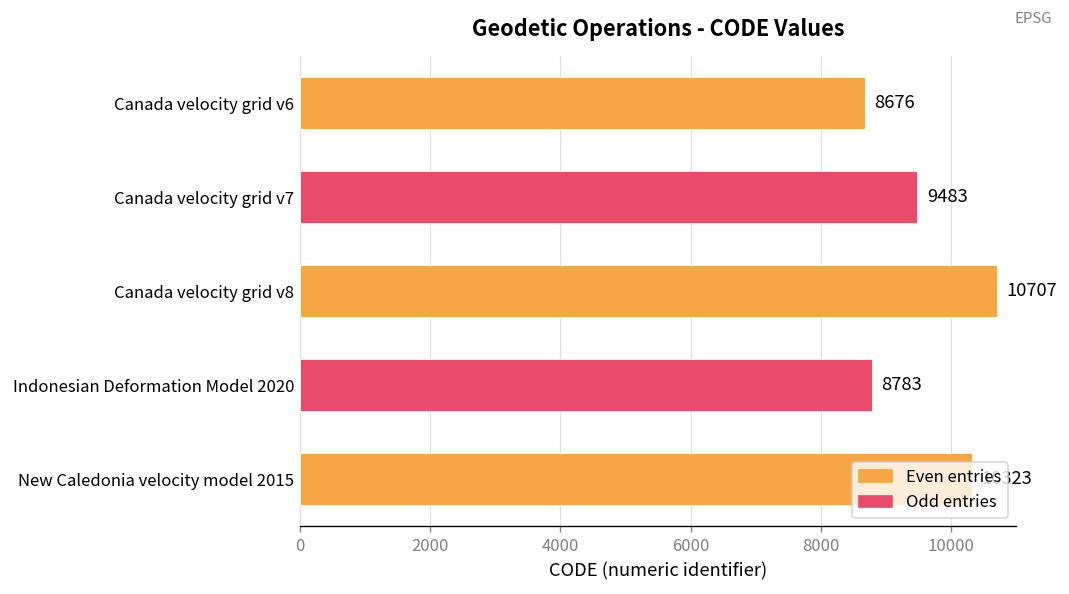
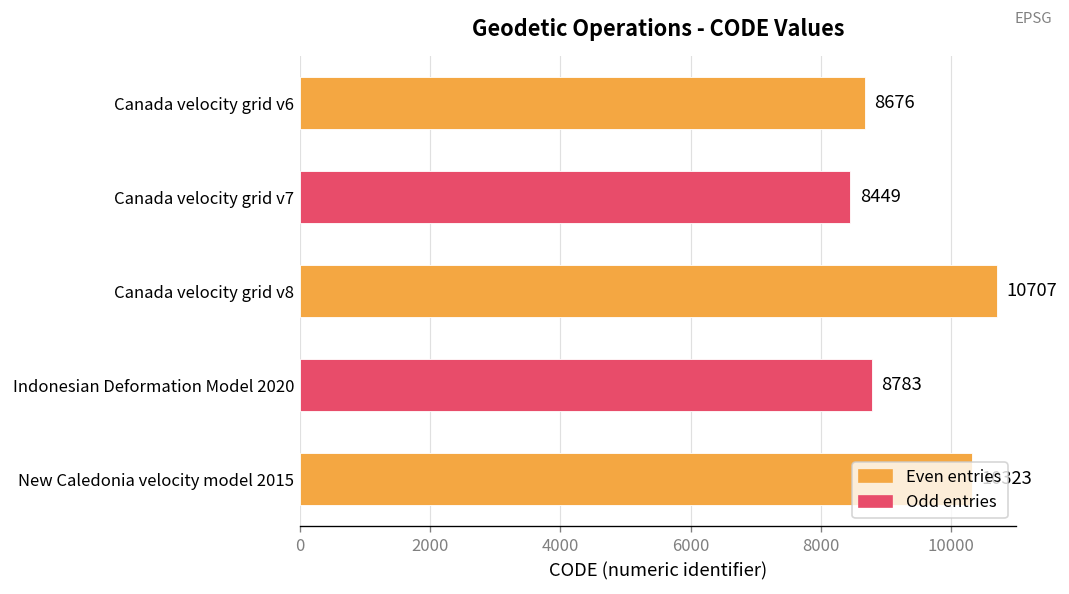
Canada velocity grid v7: 9483 -> 8449
